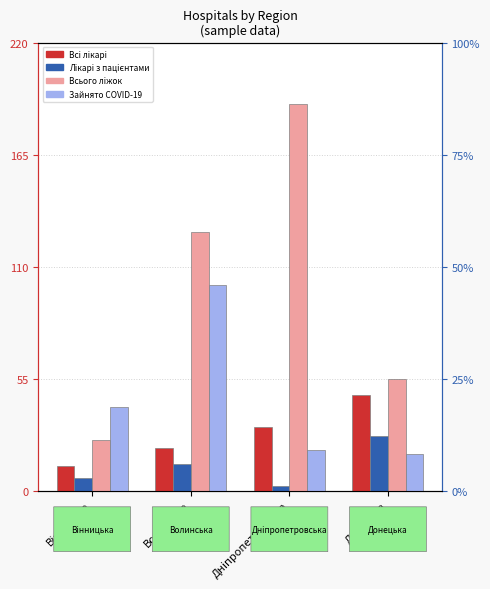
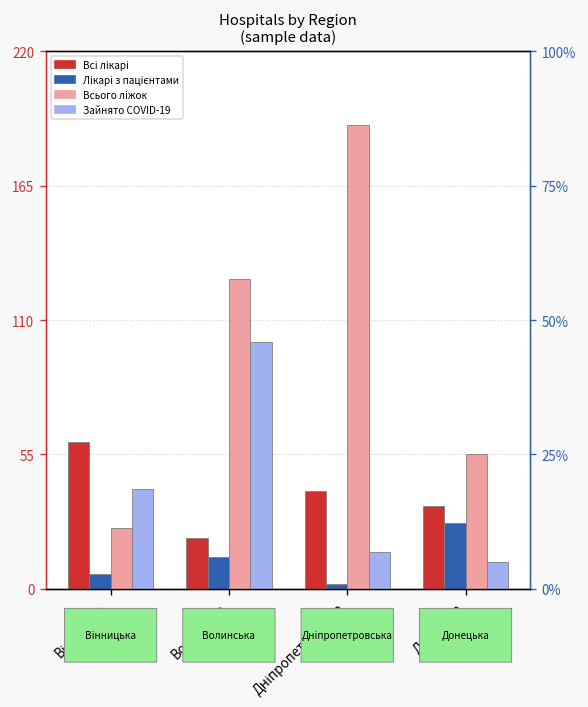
Всі лікарі, Вінницька: 12 -> 60
Всі лікарі, Дніпропетровська: 31 -> 40
Зайнято COVID-19, Дніпропетровська: 20 -> 15
Всі лікарі, Донецька: 47 -> 34
Зайнято COVID-19, Донецька: 18 -> 11
